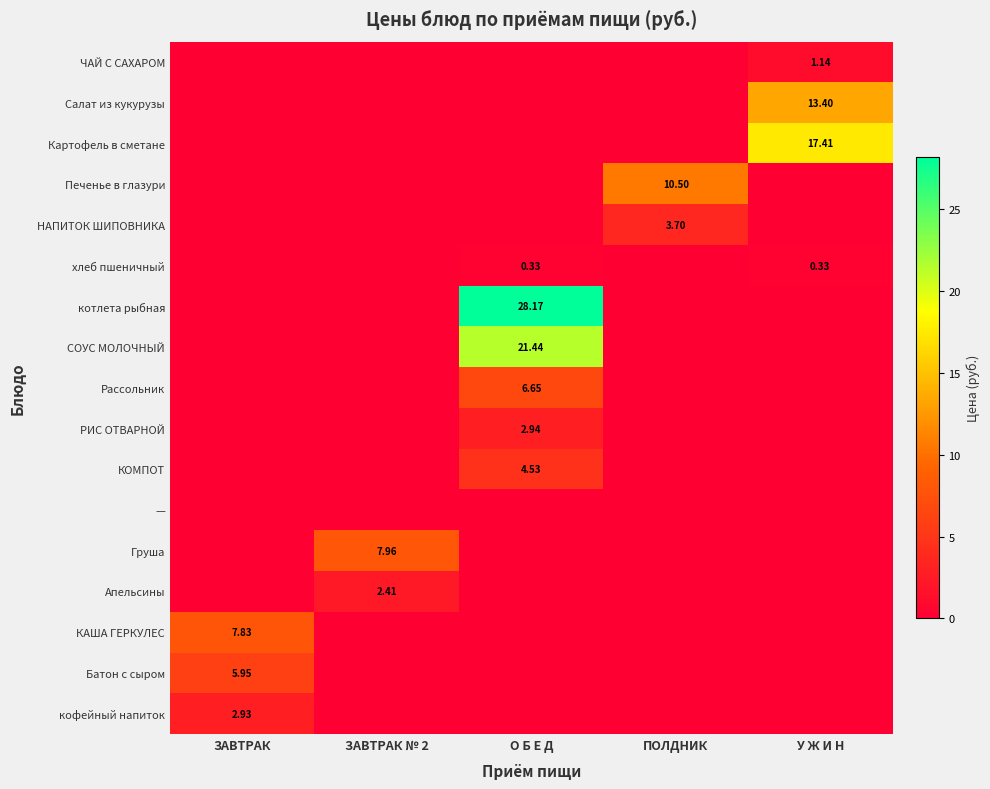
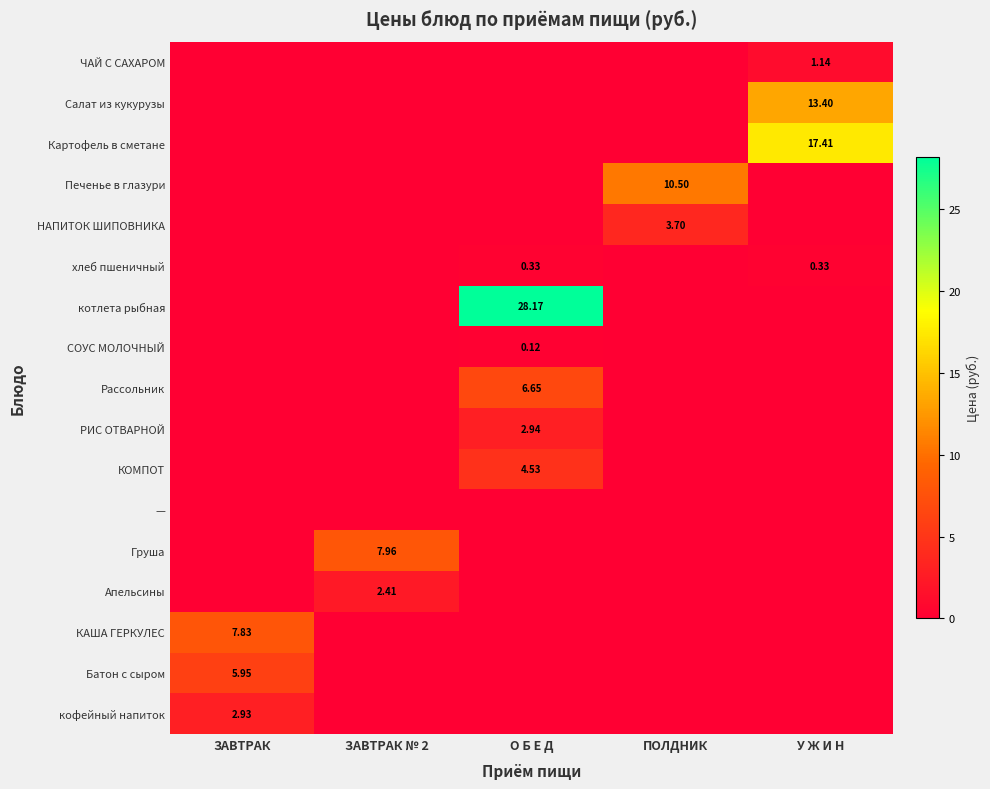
СОУС МОЛОЧНЫЙ, О Б Е Д: 21.44 -> 0.12
